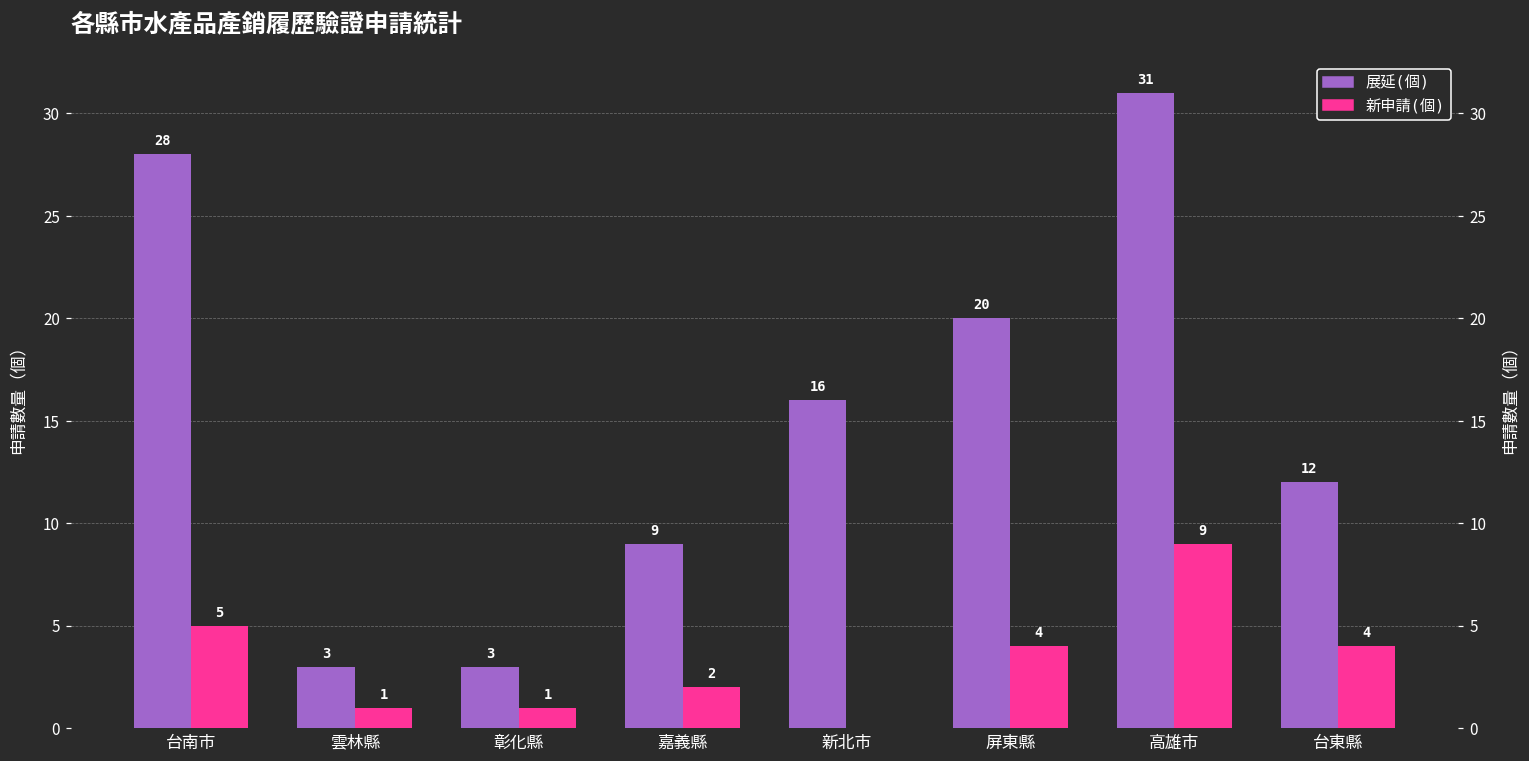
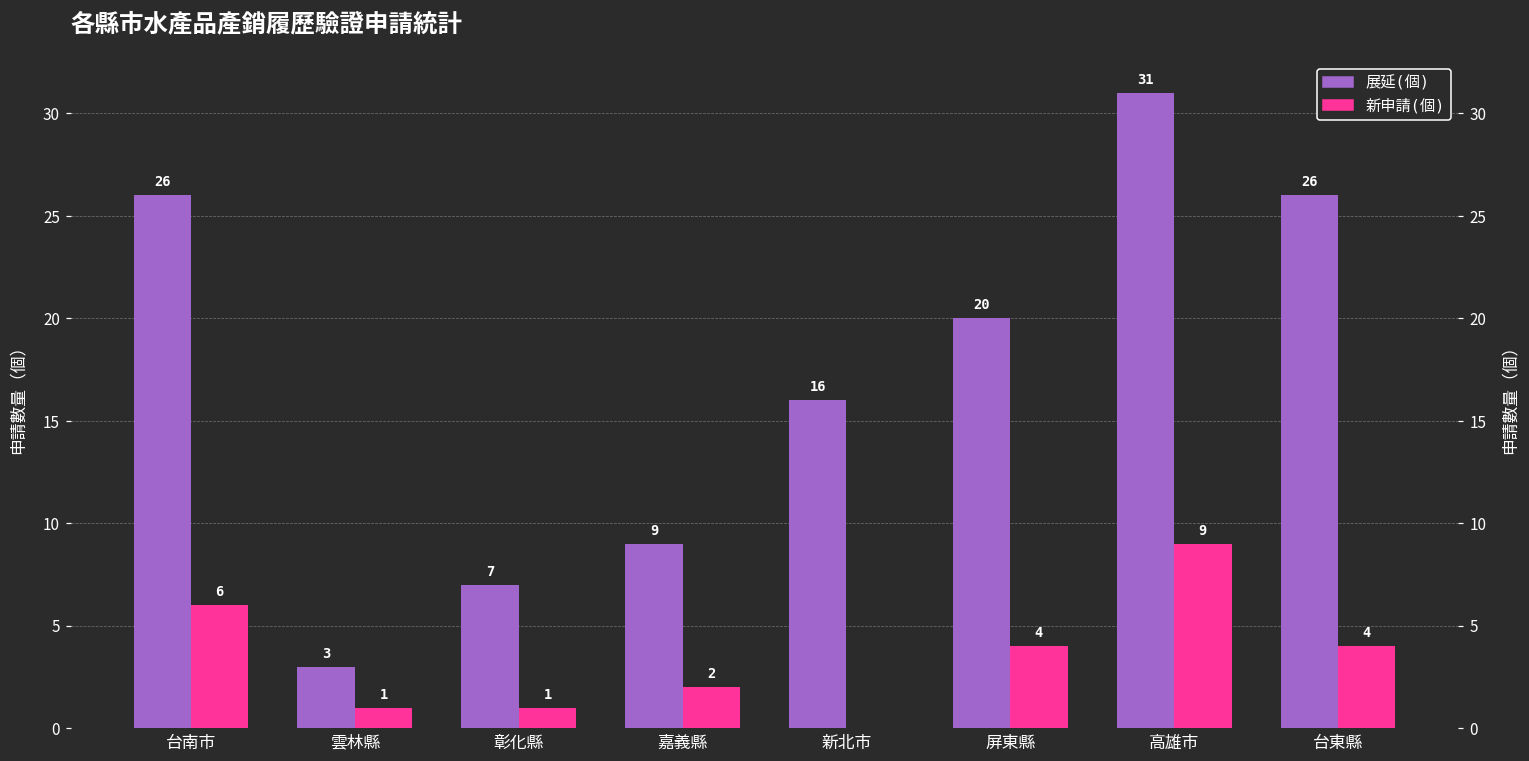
展延(個), 台南市: 28 -> 26
新申請(個), 台南市: 5 -> 6
展延(個), 彰化縣: 3 -> 7
展延(個), 台東縣: 12 -> 26
